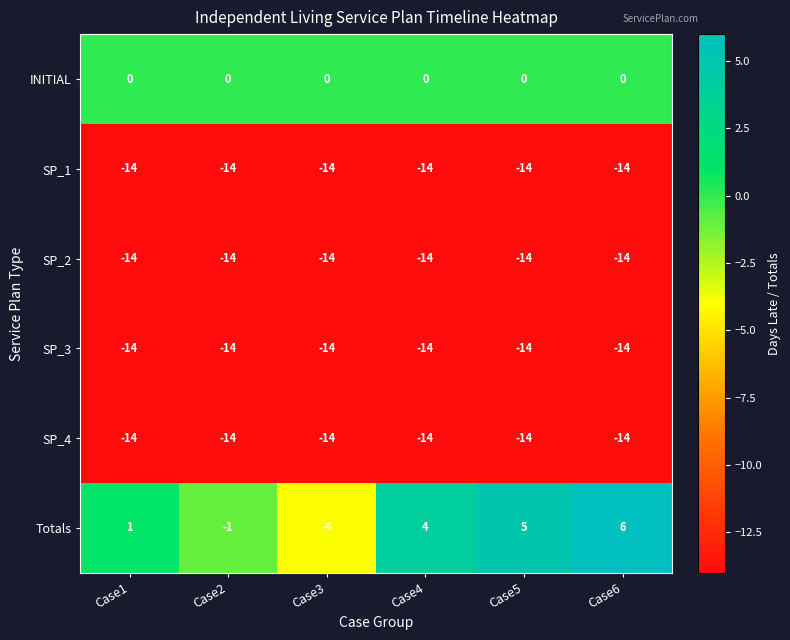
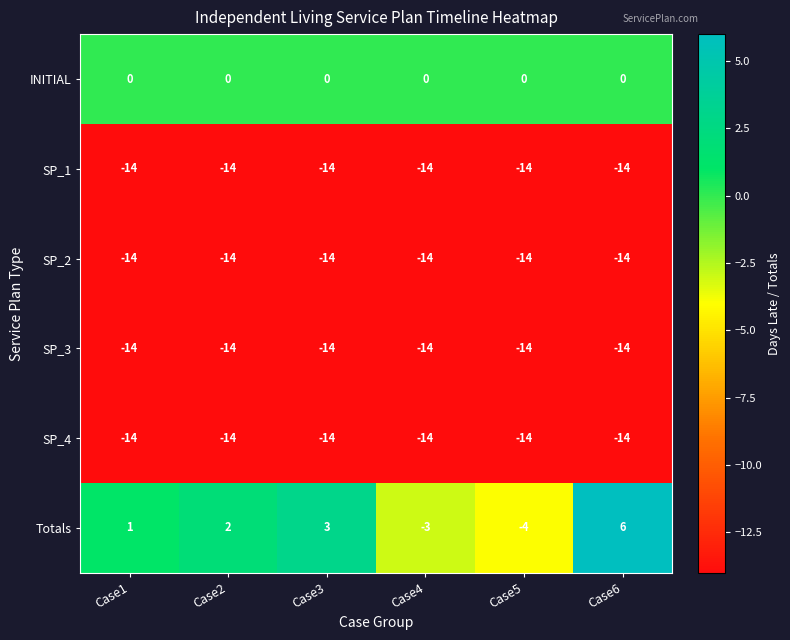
Totals, Case2: -1 -> 2
Totals, Case3: -4 -> 3
Totals, Case4: 4 -> -3
Totals, Case5: 5 -> -4
